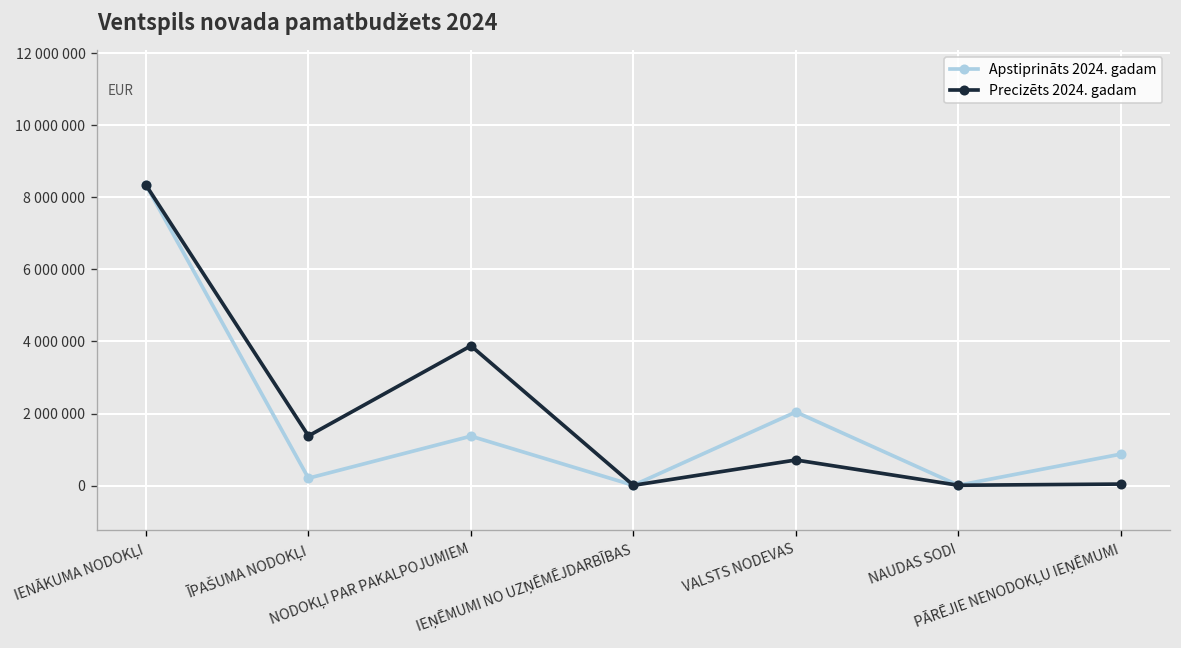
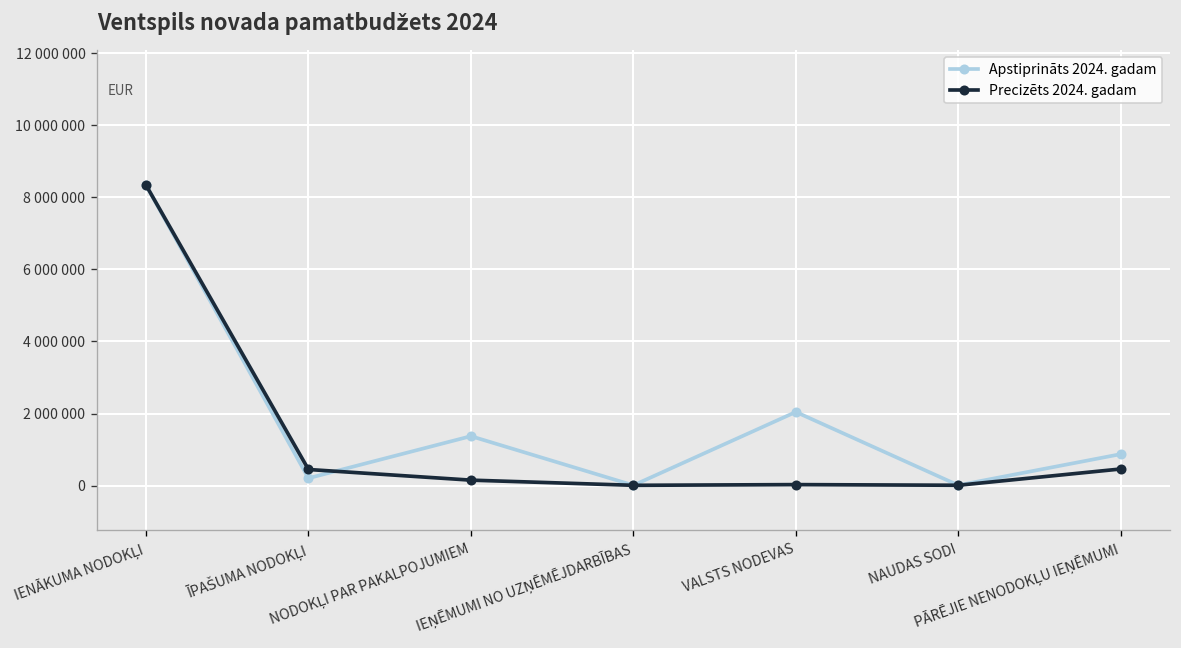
Precizēts 2024. gadam, ĪPAŠUMA NODOKĻI: 1400000 -> 400000
Precizēts 2024. gadam, NODOKĻI PAR PAKALPOJUMIEM: 3900000 -> 200000
Precizēts 2024. gadam, VALSTS NODEVAS: 700000 -> 0
Precizēts 2024. gadam, PĀRĒJIE NENODOKĻU IEŅĒMUMI: 0 -> 500000
